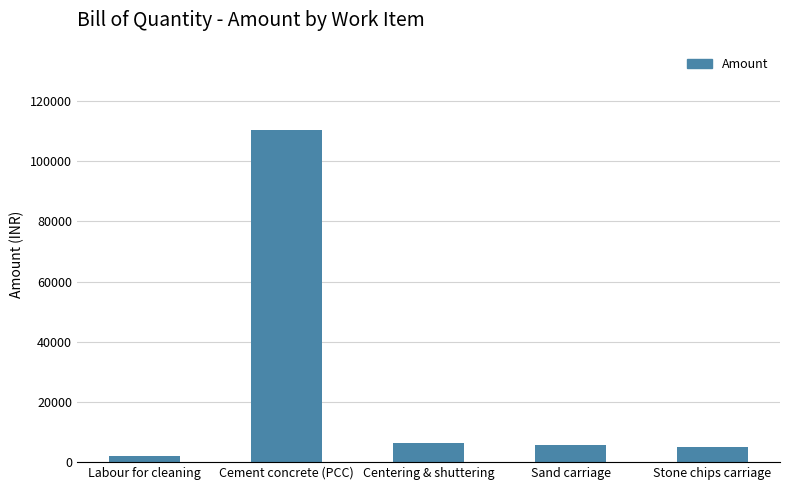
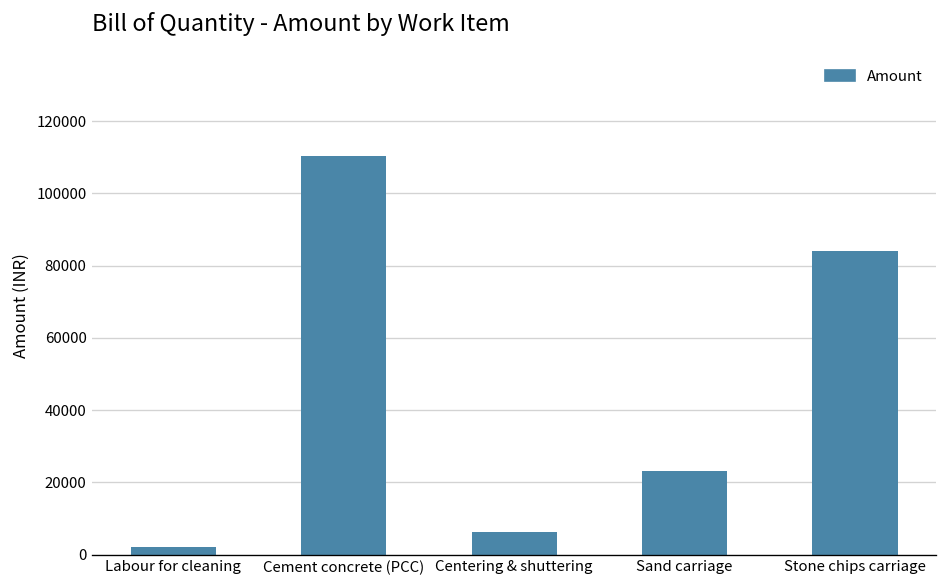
Sand carriage: 6000 -> 23000
Stone chips carriage: 5000 -> 84000
